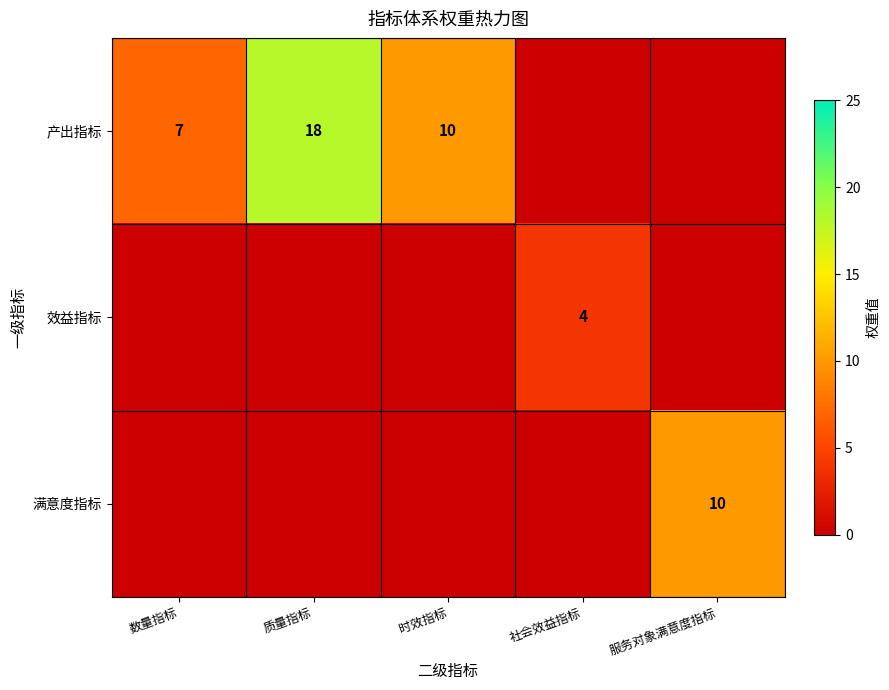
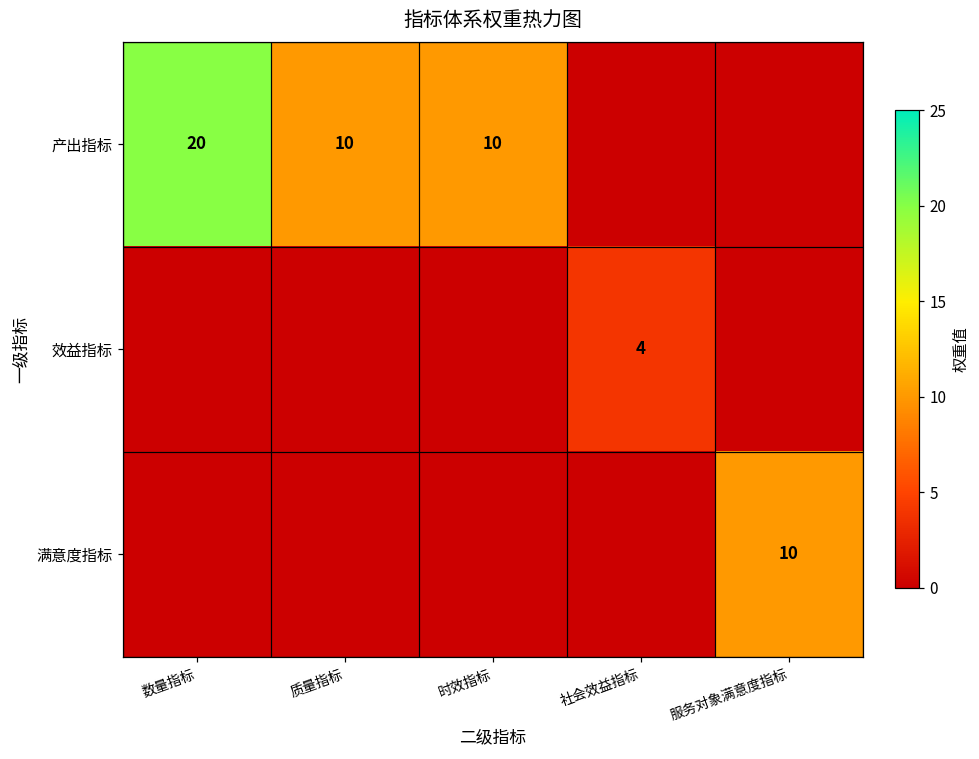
产出指标, 数量指标: 7 -> 20
产出指标, 质量指标: 18 -> 10
